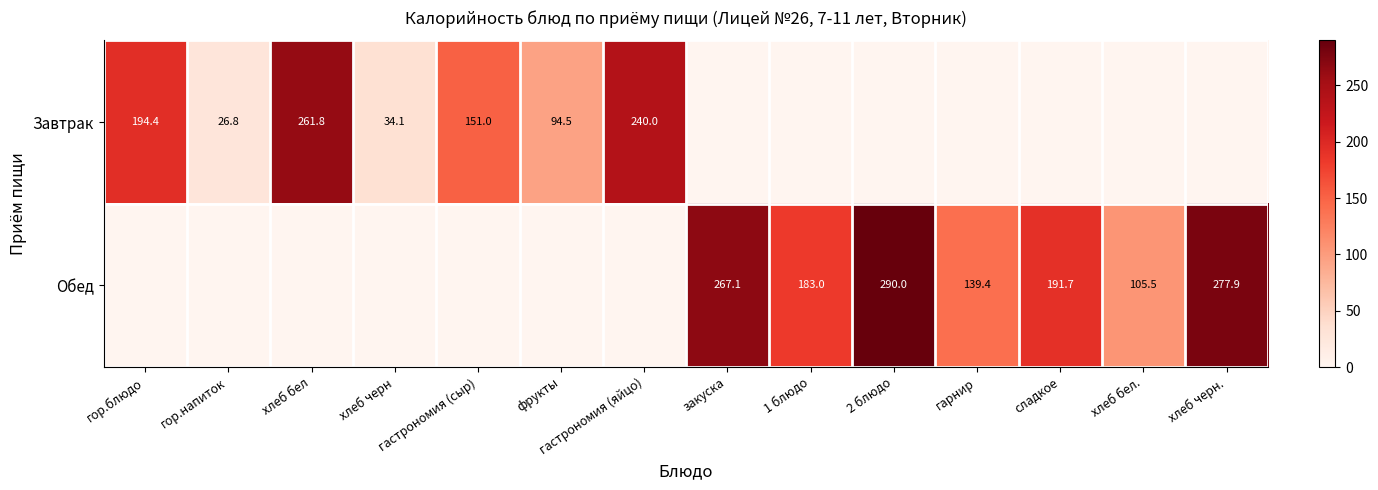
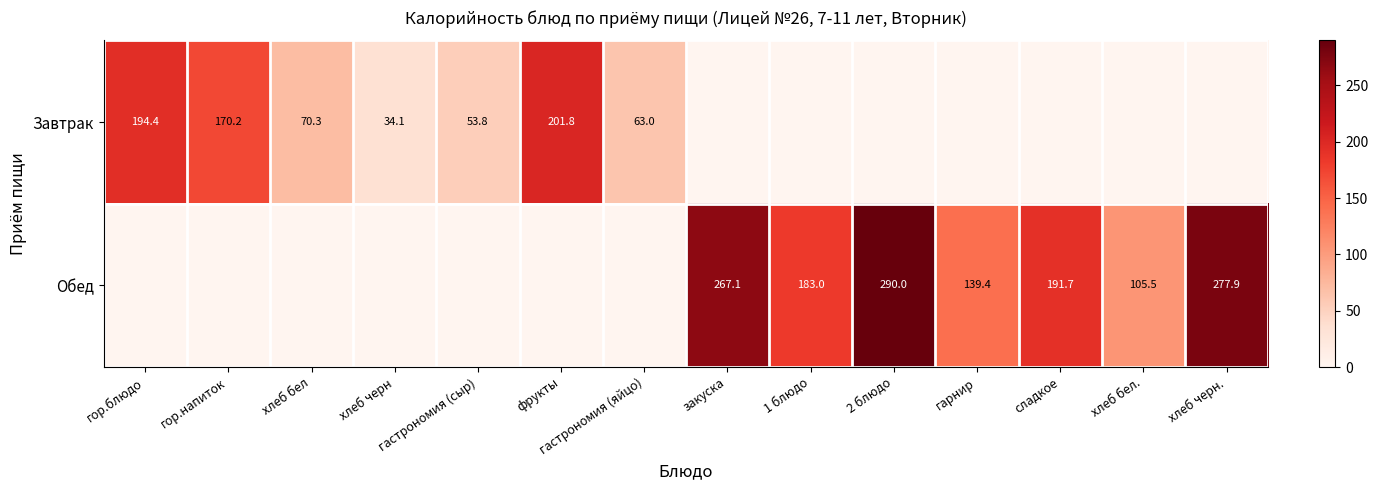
Завтрак, гор.напиток: 26.8 -> 170.2
Завтрак, хлеб бел: 261.8 -> 70.3
Завтрак, гастрономия (сыр): 151.0 -> 53.8
Завтрак, фрукты: 94.5 -> 201.8
Завтрак, гастрономия (яйцо): 240.0 -> 63.0
